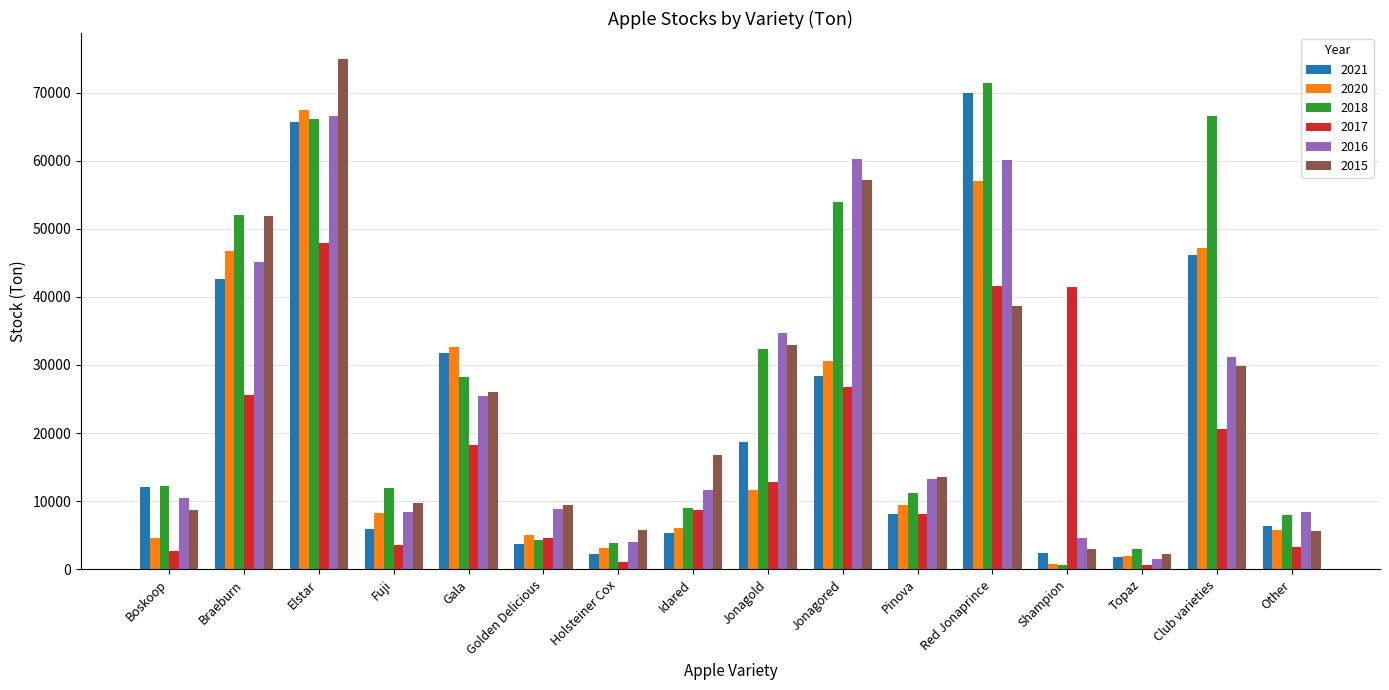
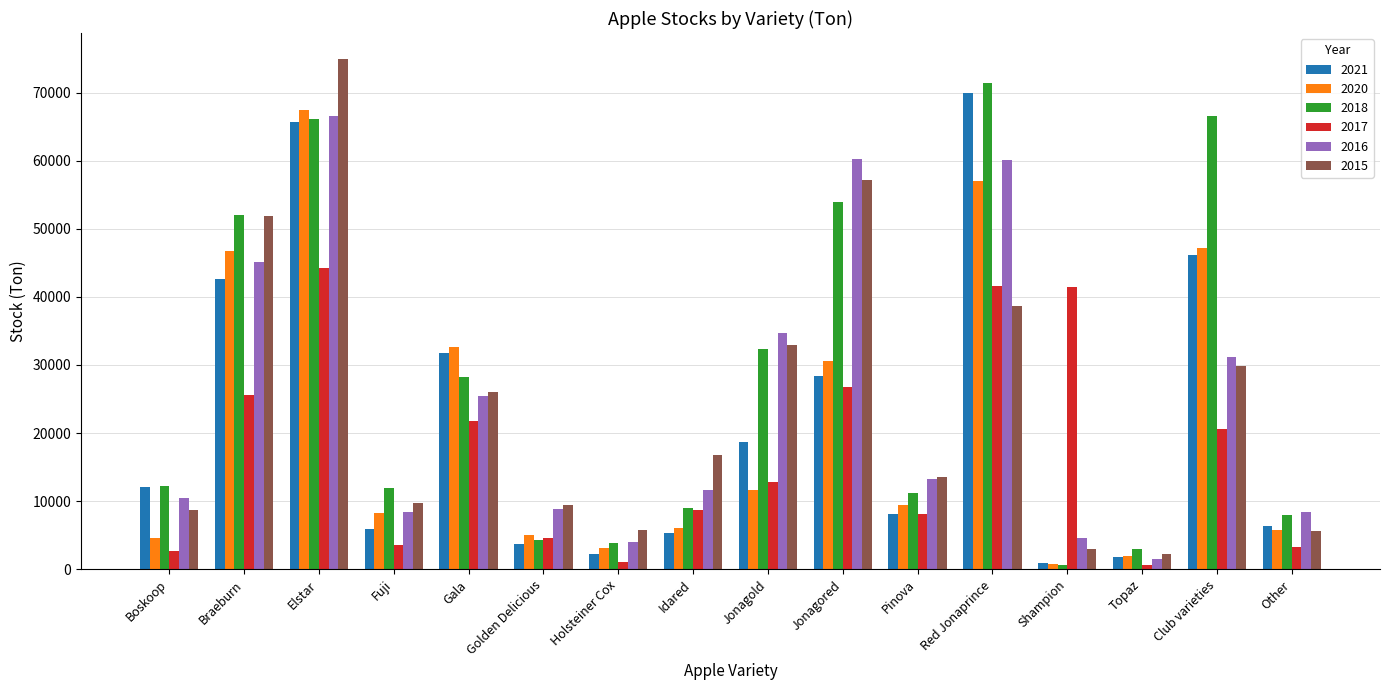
2017, Elstar: 48000 -> 44000
2017, Gala: 18000 -> 22000
2021, Shampion: 2000 -> 1000
